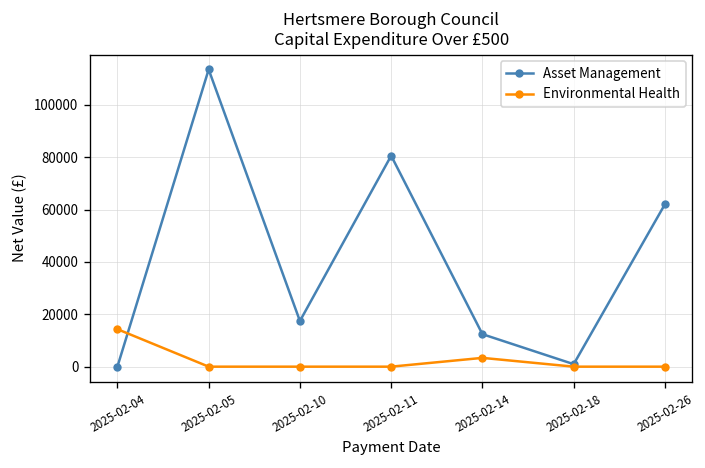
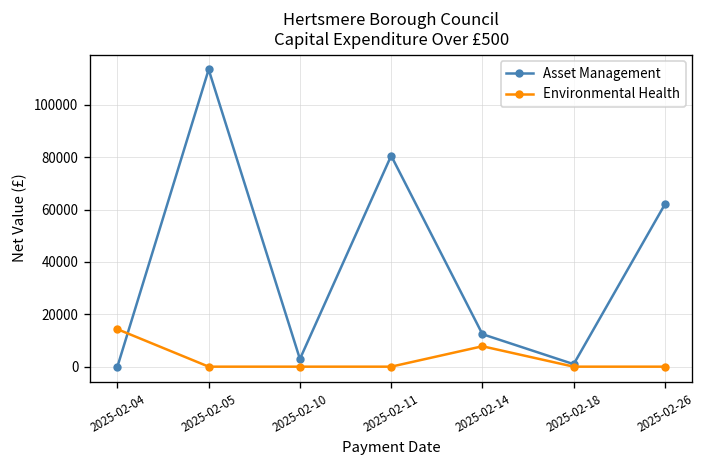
Asset Management, 2025-02-10: 17000 -> 3000
Environmental Health, 2025-02-14: 3000 -> 8000
